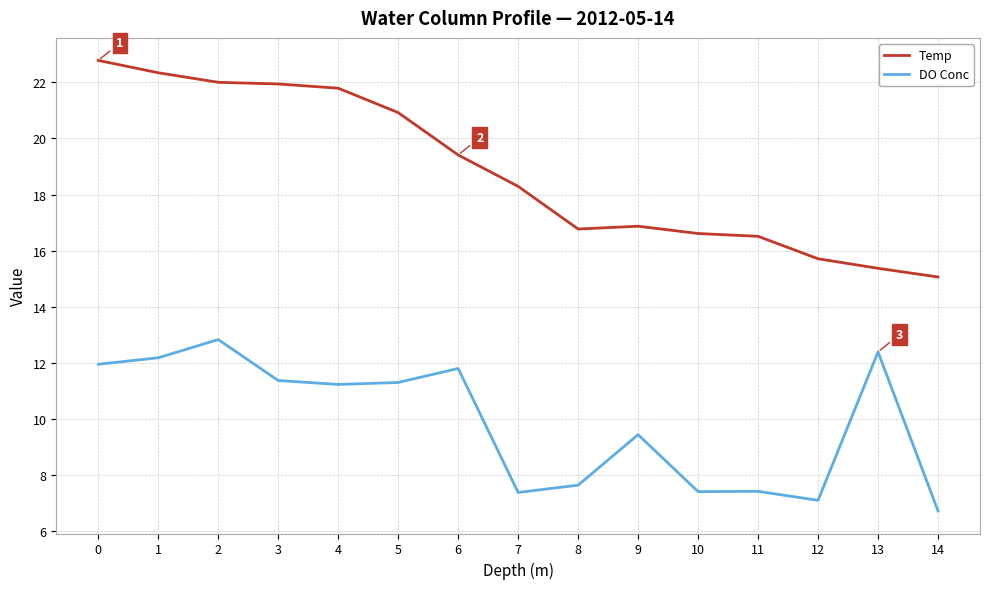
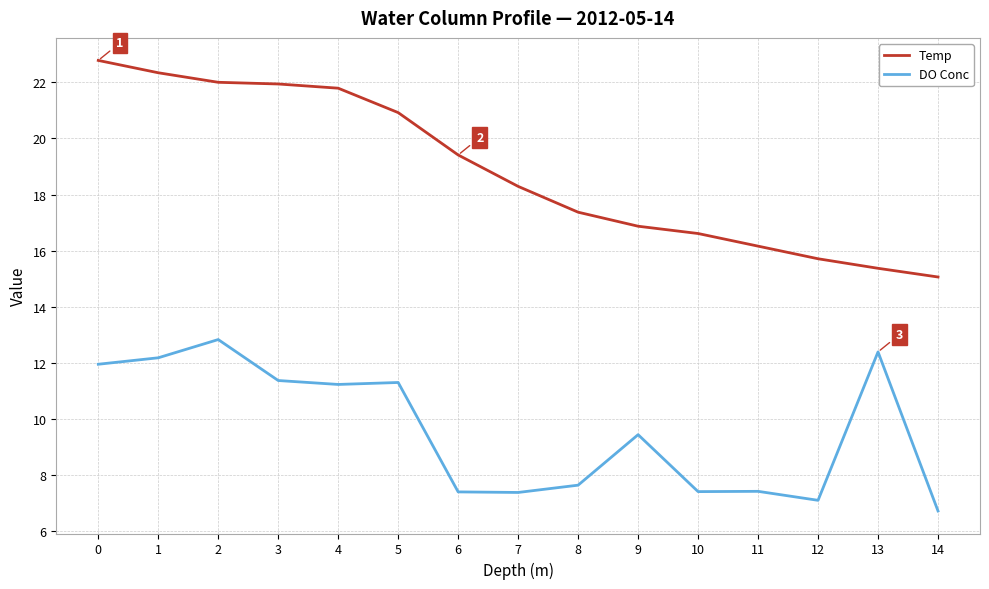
DO Conc, 6: 11.8 -> 7.4
Temp, 8: 16.8 -> 17.4
Temp, 11: 16.5 -> 16.2
